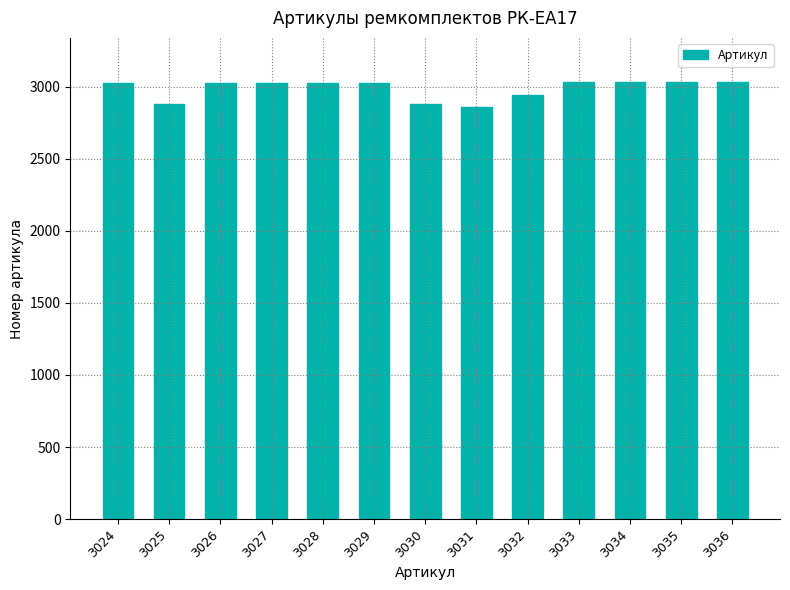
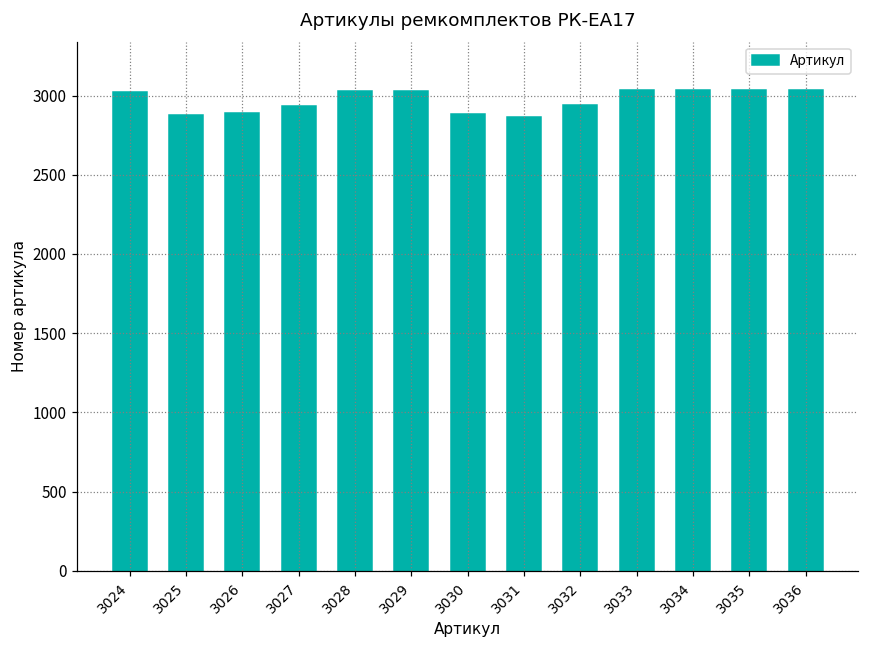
3026: 3030 -> 2890
3027: 3030 -> 2930
